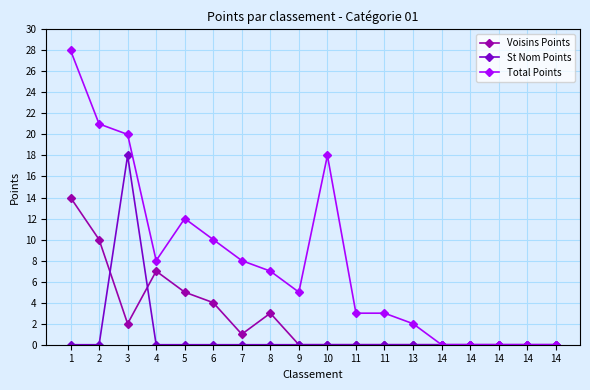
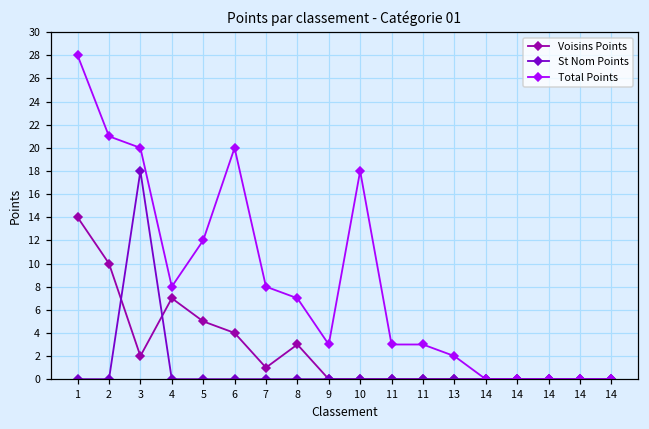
Total Points, 6: 10 -> 20
Total Points, 9: 5 -> 3
